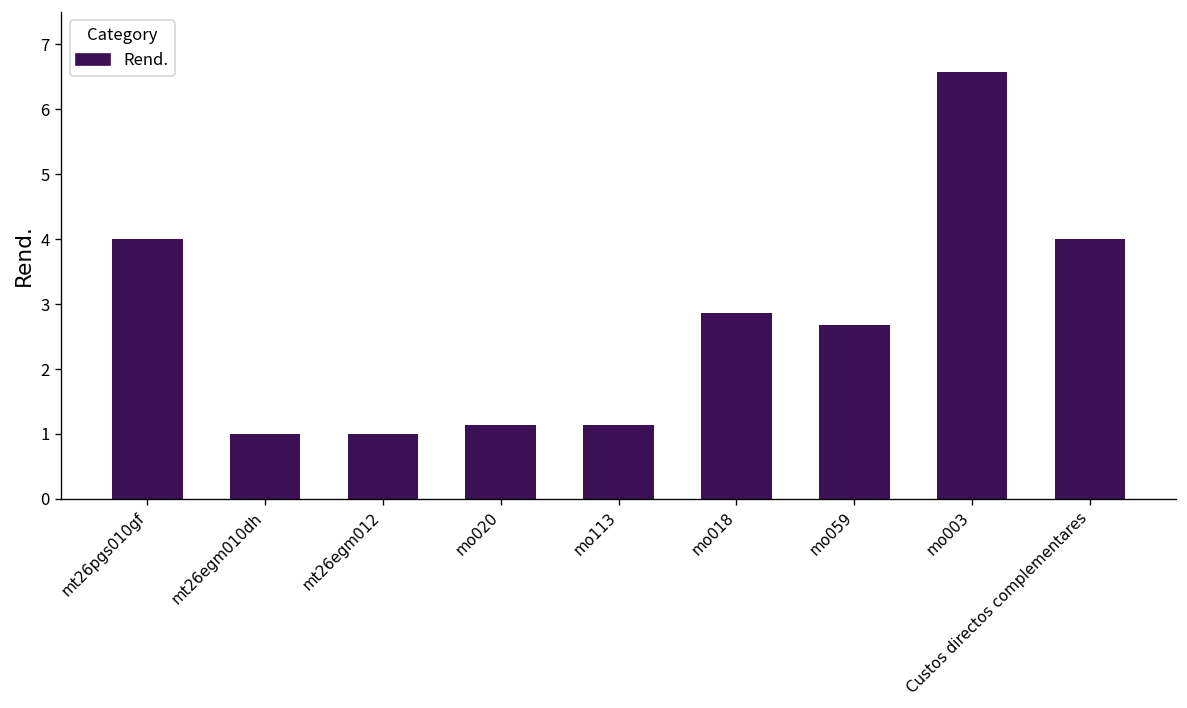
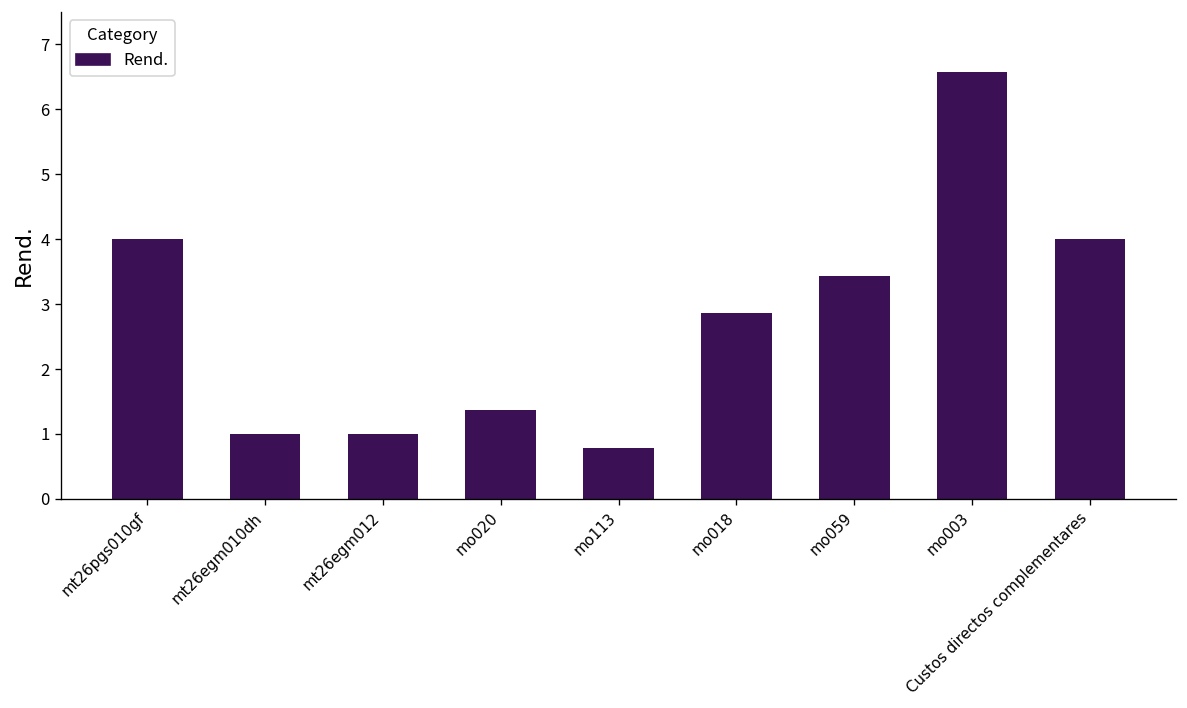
mo020: 1.1 -> 1.4
mo113: 1.1 -> 0.8
mo059: 2.7 -> 3.4
